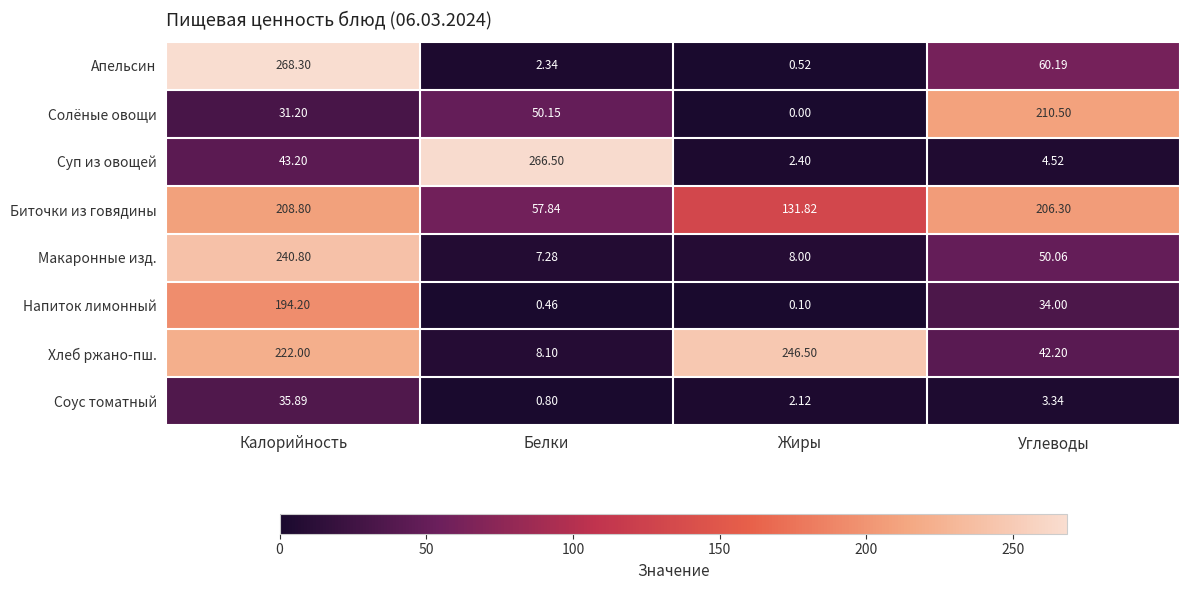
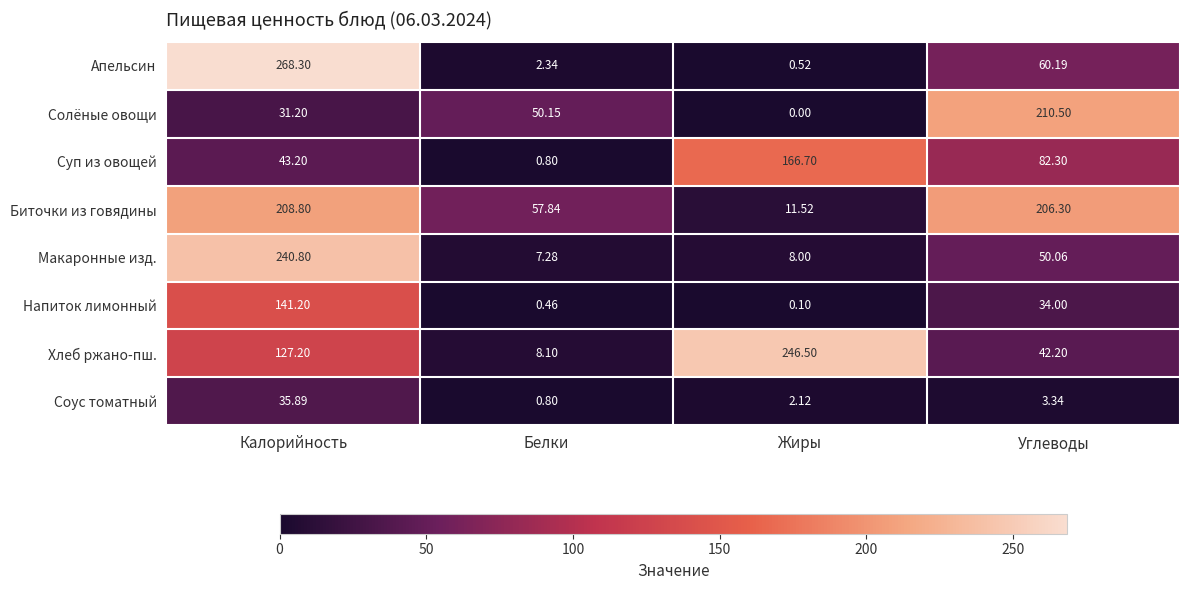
Суп из овощей, Белки: 266.50 -> 0.80
Суп из овощей, Жиры: 2.40 -> 166.70
Суп из овощей, Углеводы: 4.52 -> 82.30
Биточки из говядины, Жиры: 131.82 -> 11.52
Напиток лимонный, Калорийность: 194.20 -> 141.20
Хлеб ржано-пш., Калорийность: 222.00 -> 127.20
